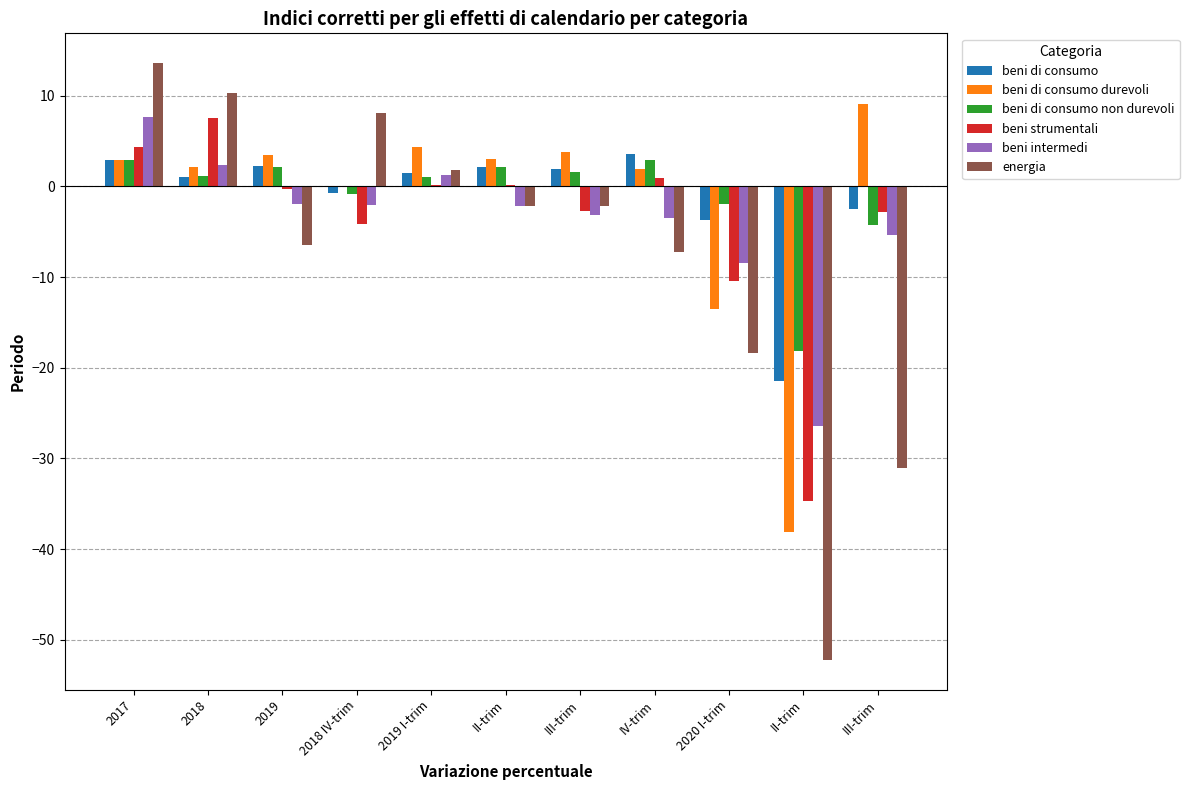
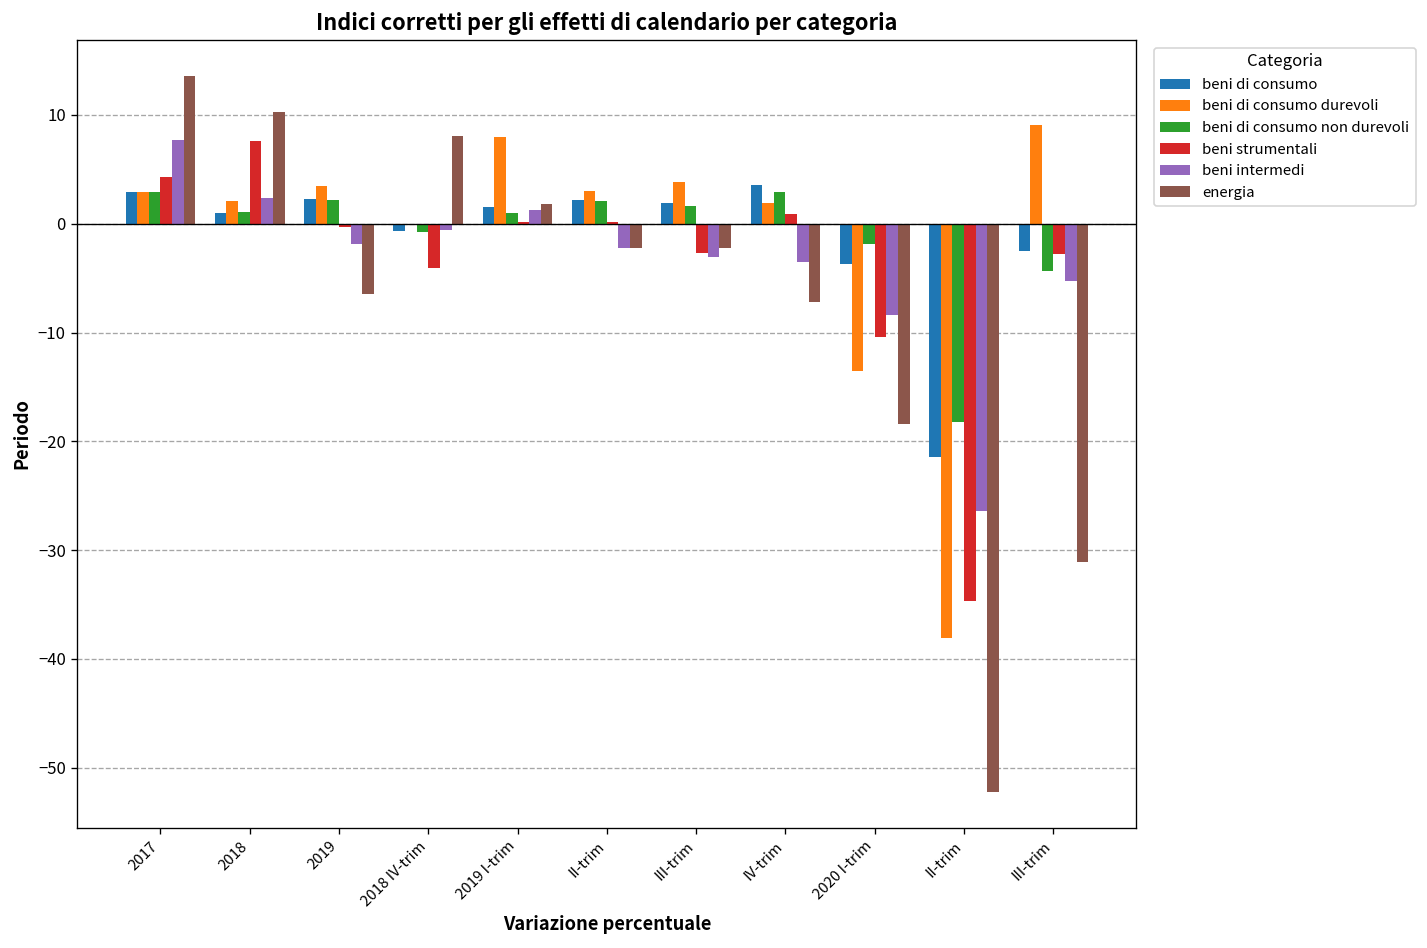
beni intermedi, 2018 IV-trim: -2 -> -1
beni di consumo durevoli, 2019 I-trim: 4 -> 8
